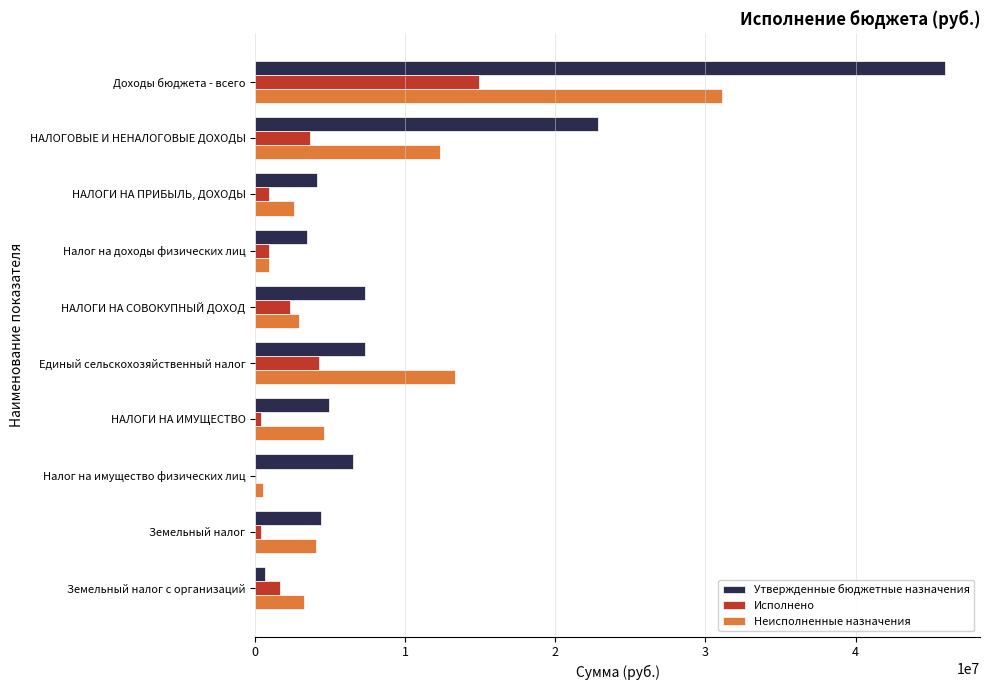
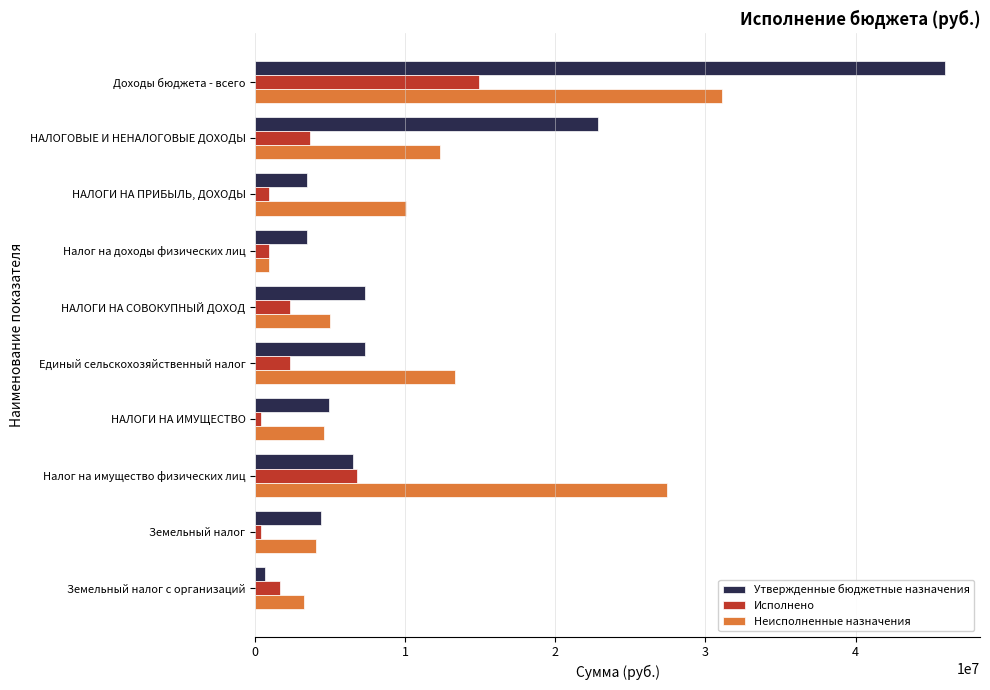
Утвержденные бюджетные назначения, НАЛОГИ НА ПРИБЫЛЬ, ДОХОДЫ: 4100000 -> 3400000
Неисполненные назначения, НАЛОГИ НА ПРИБЫЛЬ, ДОХОДЫ: 2600000 -> 10000000
Неисполненные назначения, НАЛОГИ НА СОВОКУПНЫЙ ДОХОД: 2900000 -> 5000000
Исполнено, Единый сельскохозяйственный налог: 4200000 -> 2300000
Исполнено, Налог на имущество физических лиц: 0 -> 6700000
Неисполненные назначения, Налог на имущество физических лиц: 500000 -> 27400000
